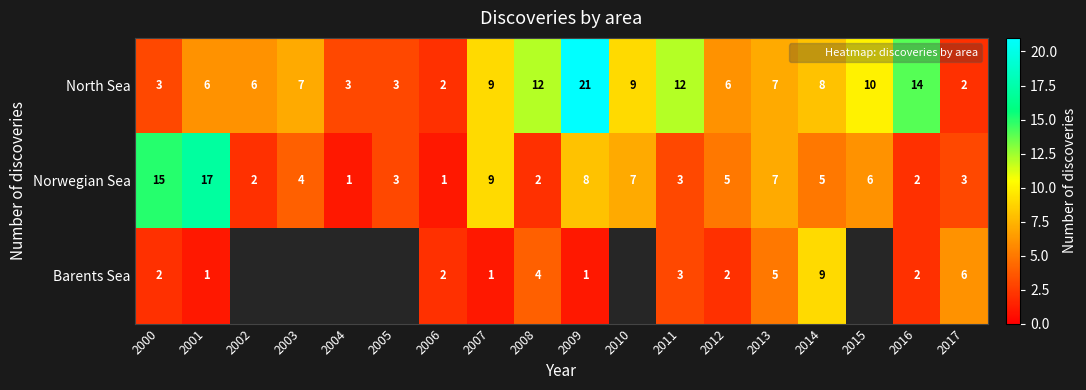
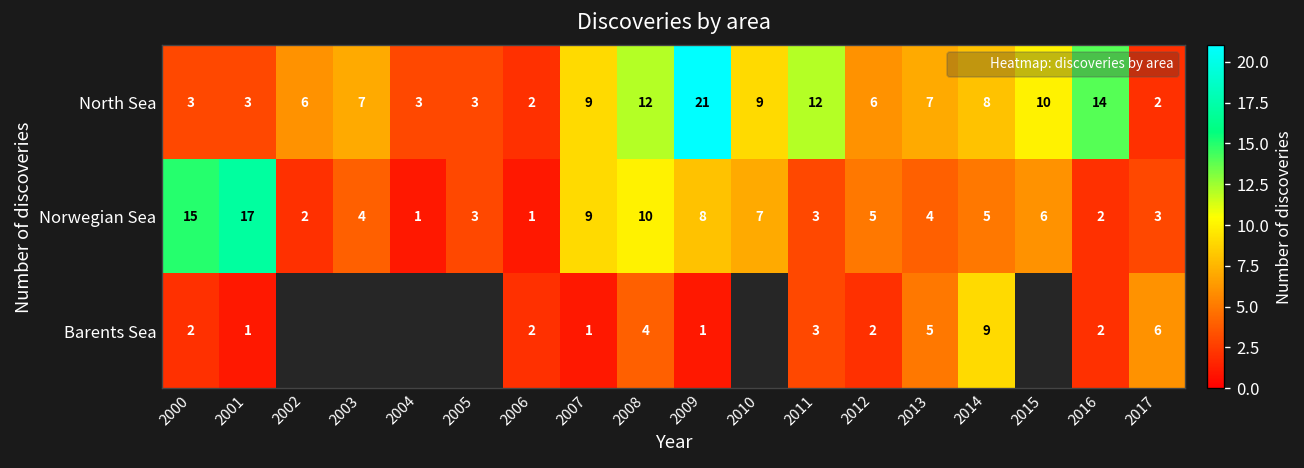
North Sea, 2001: 6 -> 3
Norwegian Sea, 2008: 2 -> 10
Norwegian Sea, 2013: 7 -> 4
